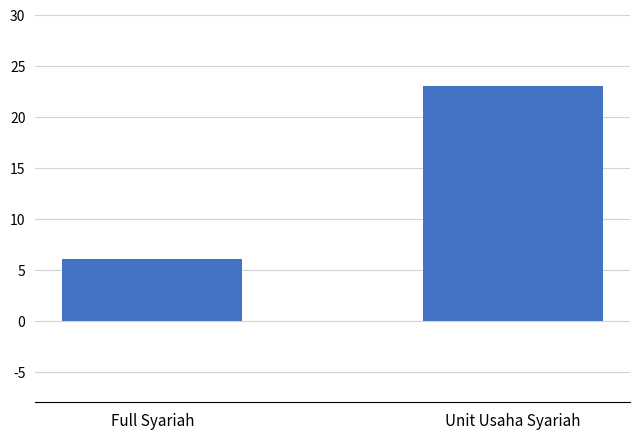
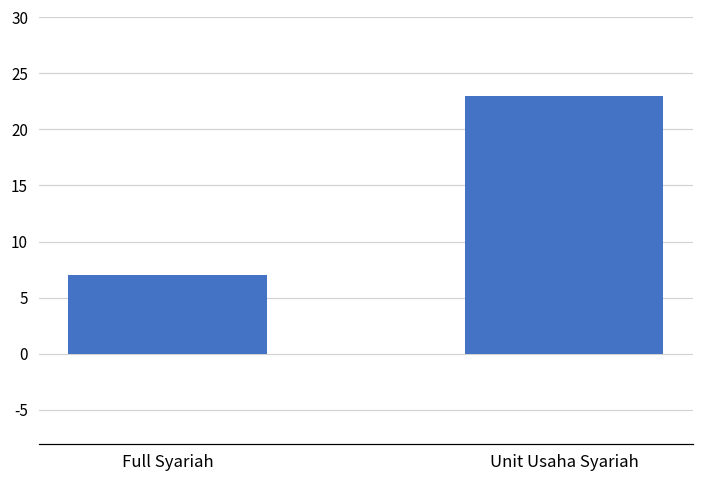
Full Syariah: 6 -> 7
